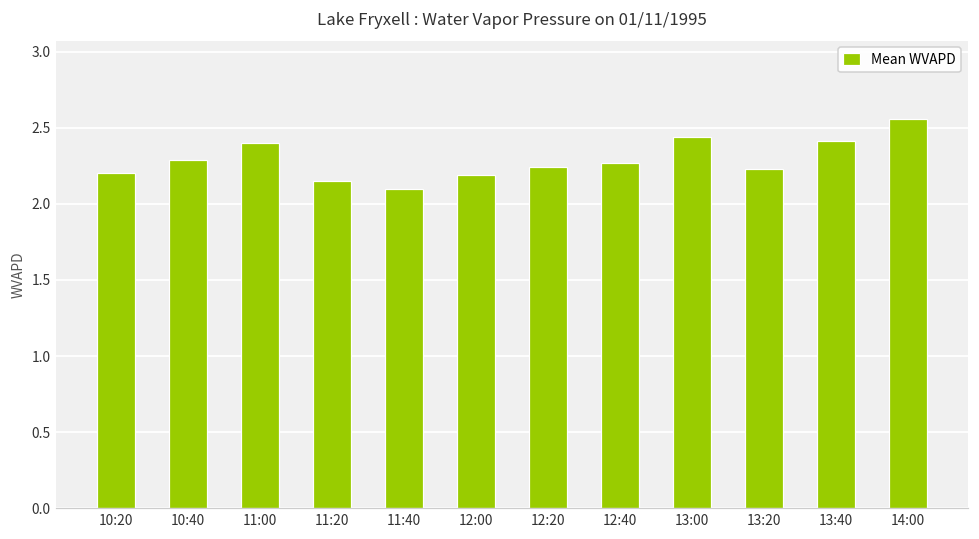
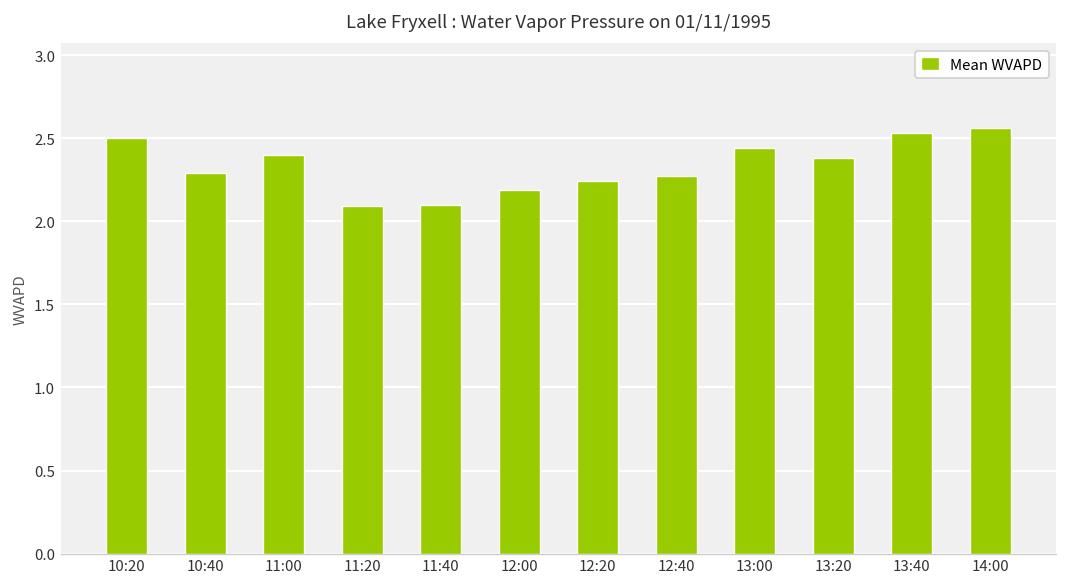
10:20: 2.2 -> 2.5
11:20: 2.15 -> 2.09
13:20: 2.23 -> 2.38
13:40: 2.41 -> 2.53
